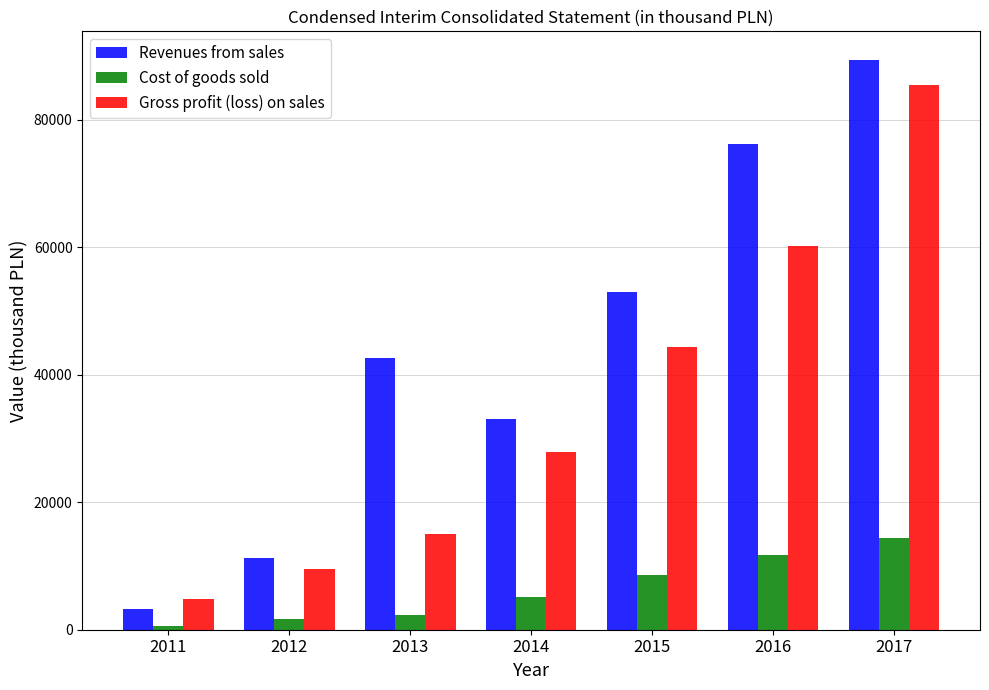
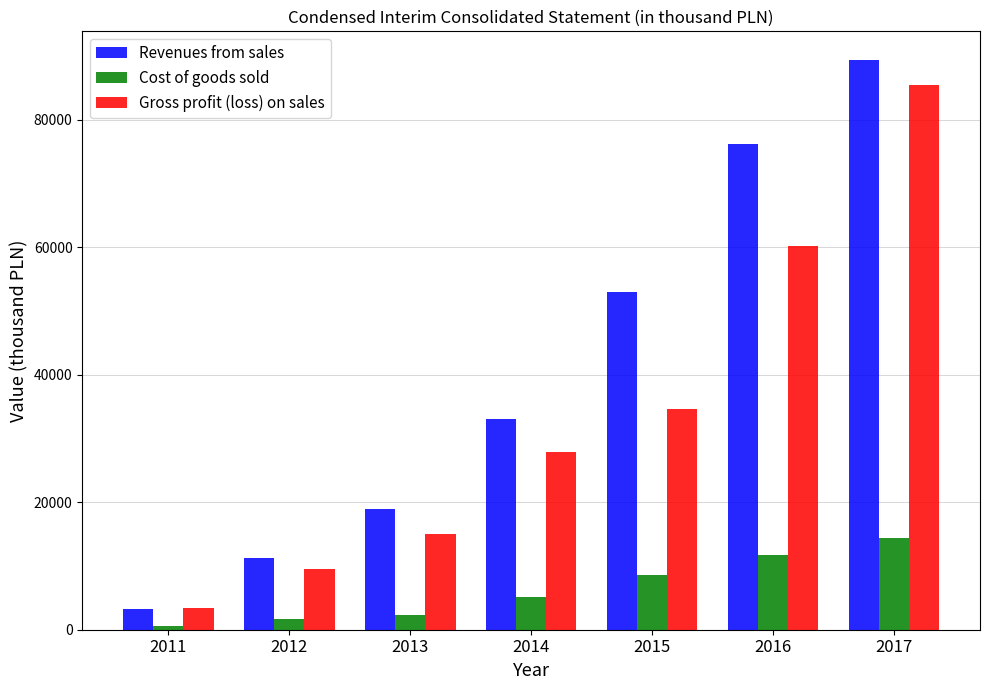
Gross profit (loss) on sales, 2011: 5000 -> 3000
Revenues from sales, 2013: 43000 -> 19000
Gross profit (loss) on sales, 2015: 44000 -> 35000
